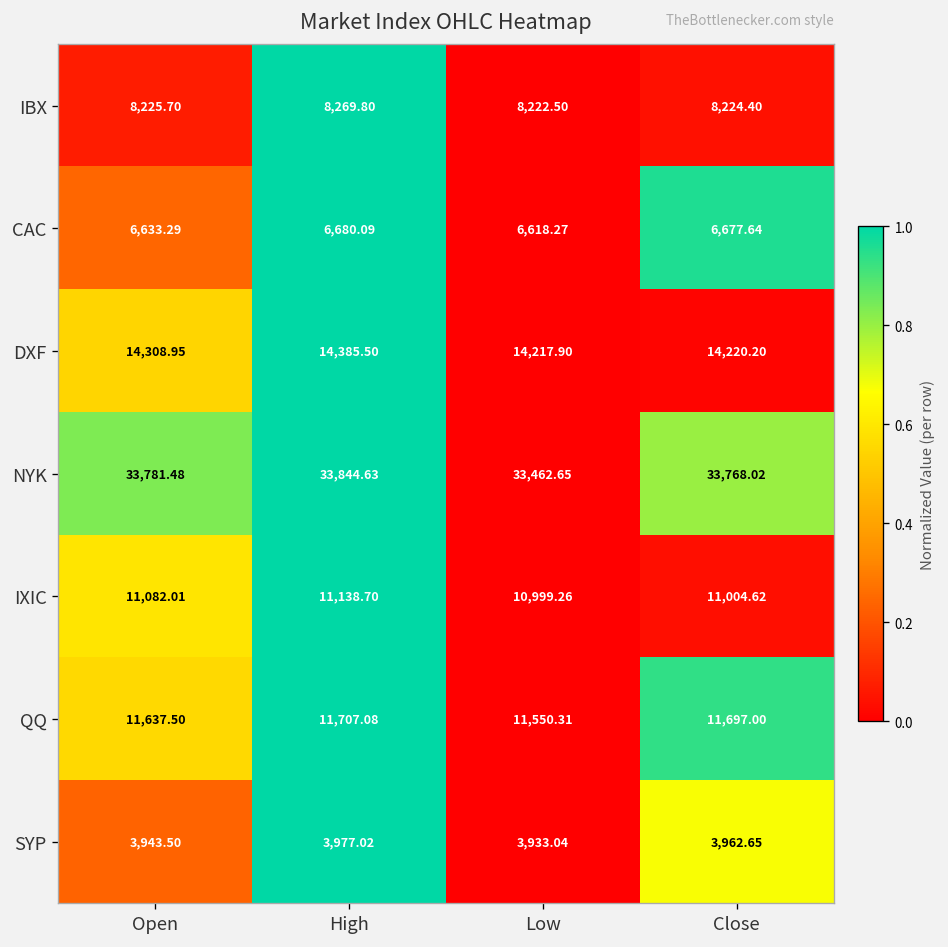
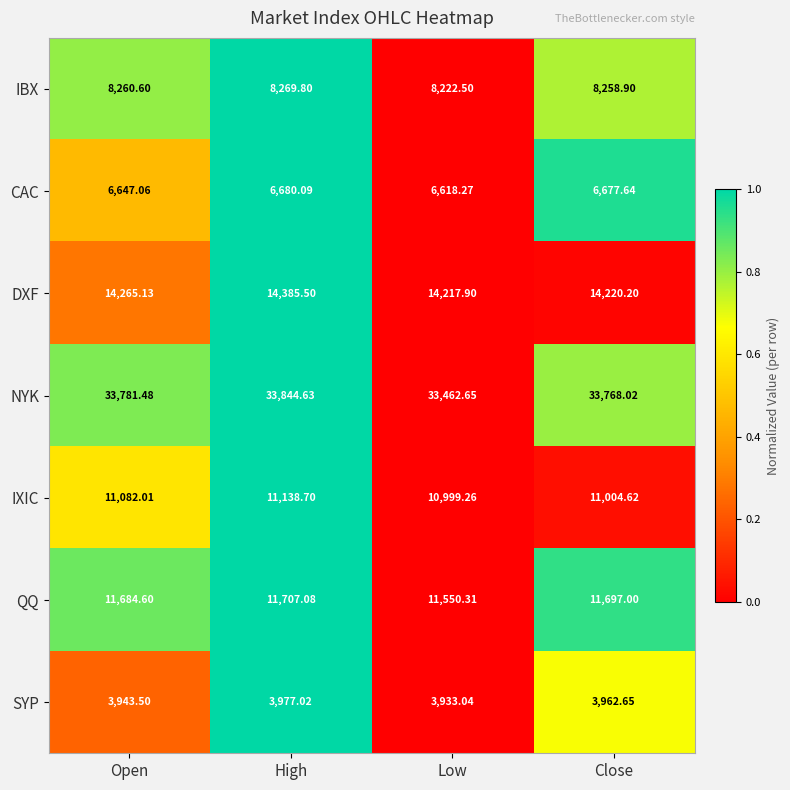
IBX, Open: 8,225.70 -> 8,260.60
IBX, Close: 8,224.40 -> 8,258.90
CAC, Open: 6,633.29 -> 6,647.06
DXF, Open: 14,308.95 -> 14,265.13
QQ, Open: 11,637.50 -> 11,684.60
